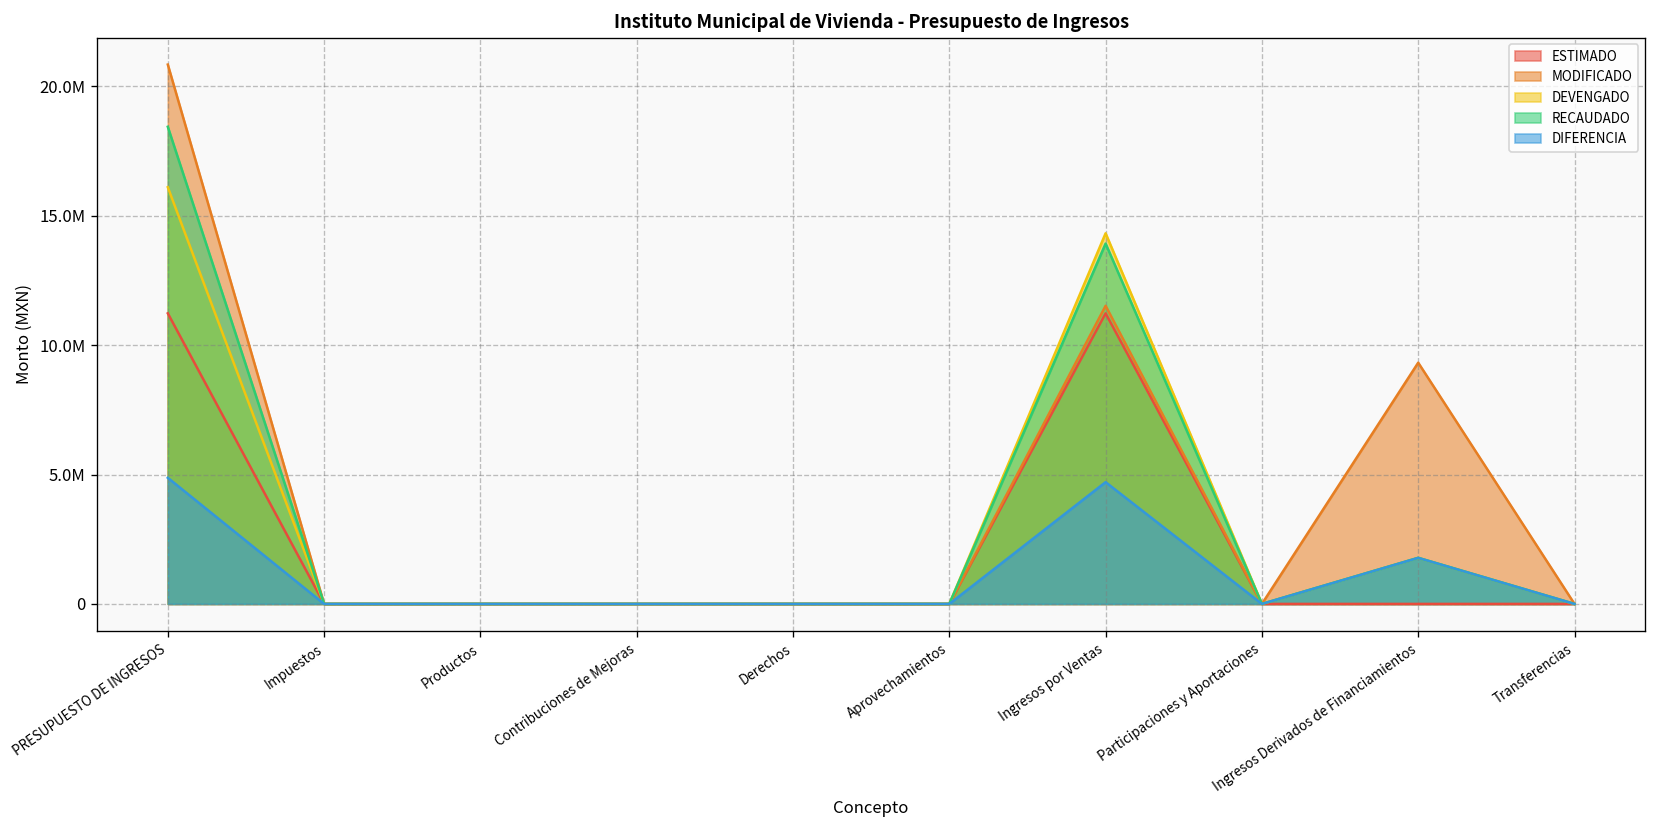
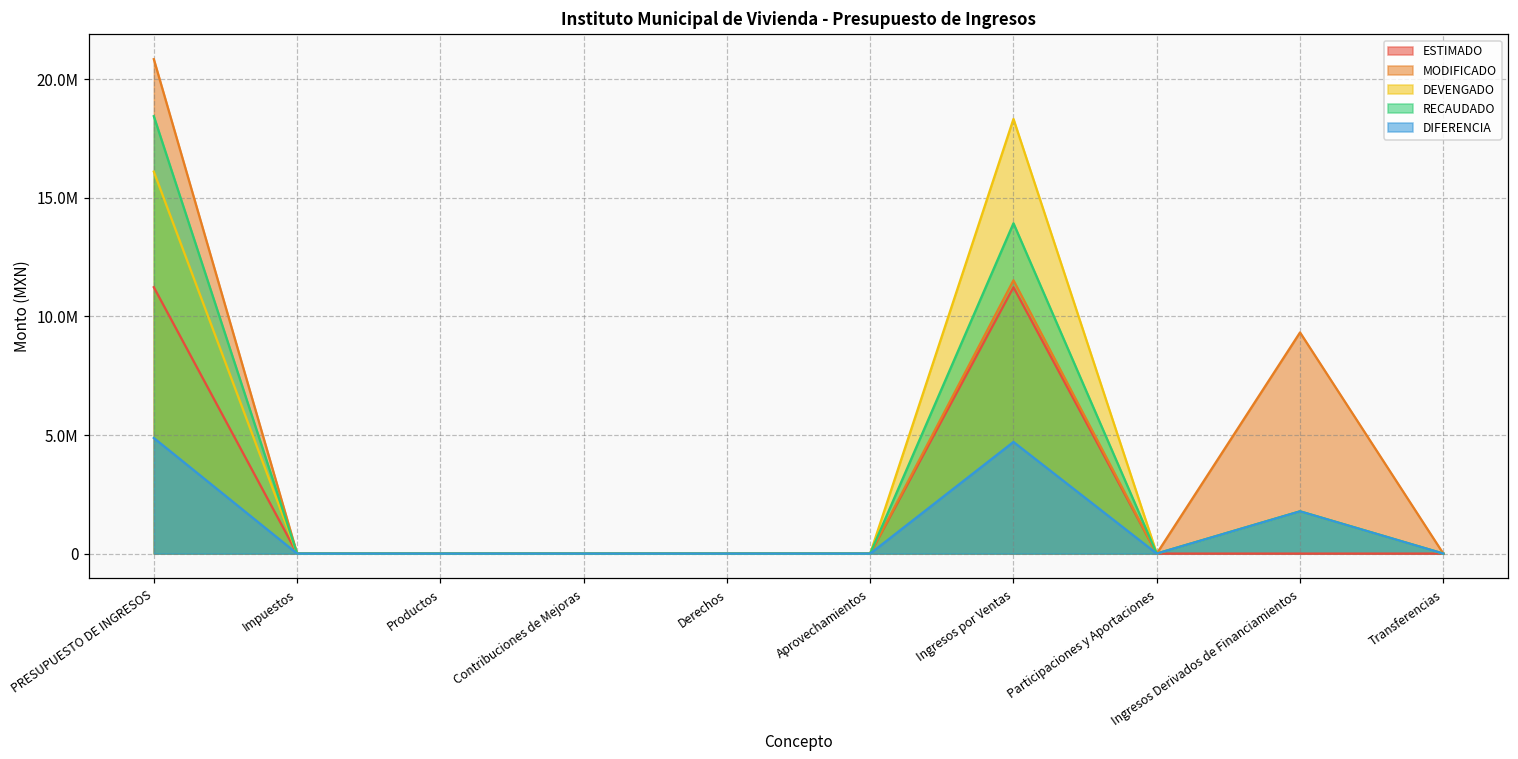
DEVENGADO, Ingresos por Ventas: 14300000 -> 18300000
